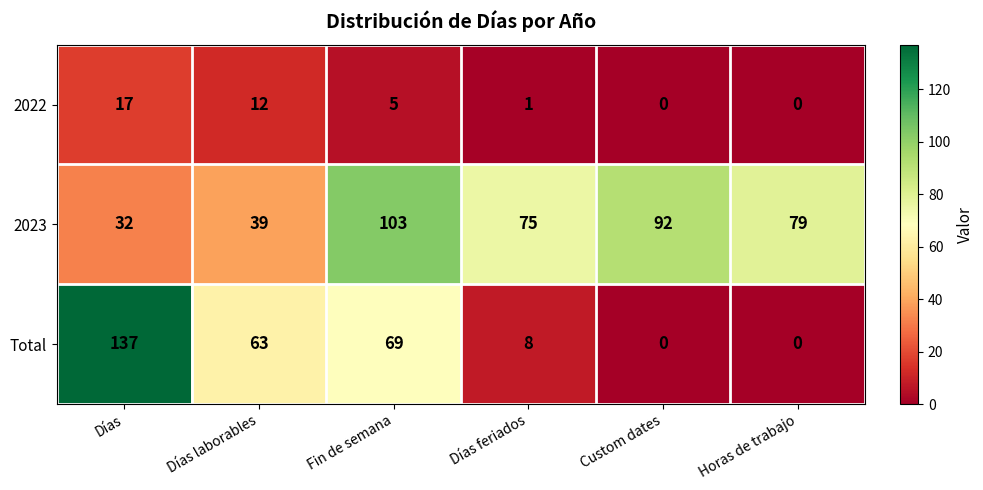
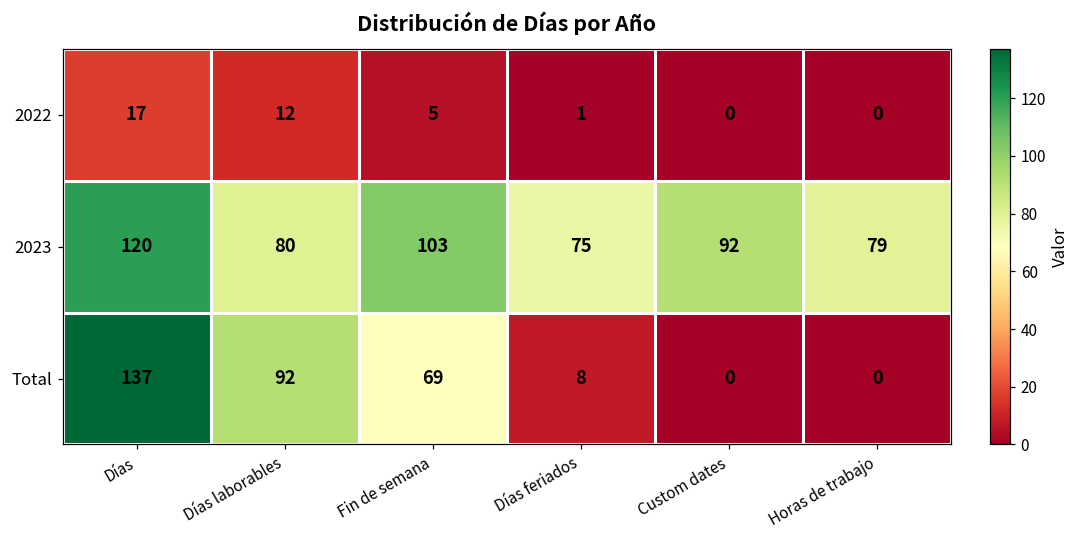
2023, Días: 32 -> 120
2023, Días laborables: 39 -> 80
Total, Días laborables: 63 -> 92
